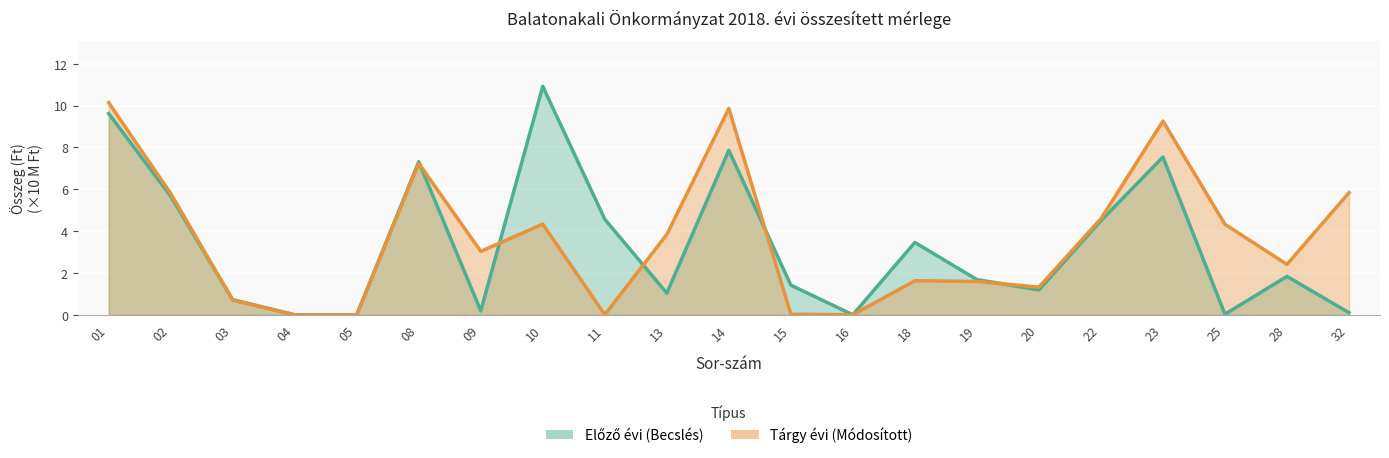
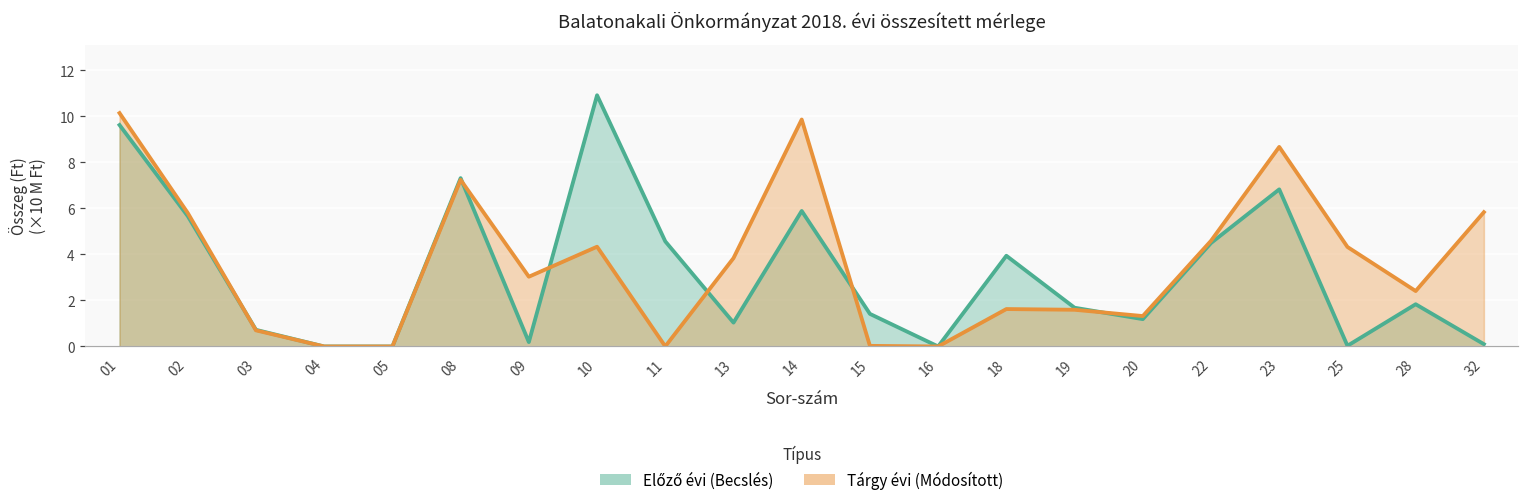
Előző évi (Becslés), 14: 7.9 -> 5.9
Előző évi (Becslés), 18: 3.5 -> 3.9
Előző évi (Becslés), 23: 7.5 -> 6.8
Tárgy évi (Módosított), 23: 9.3 -> 8.7
